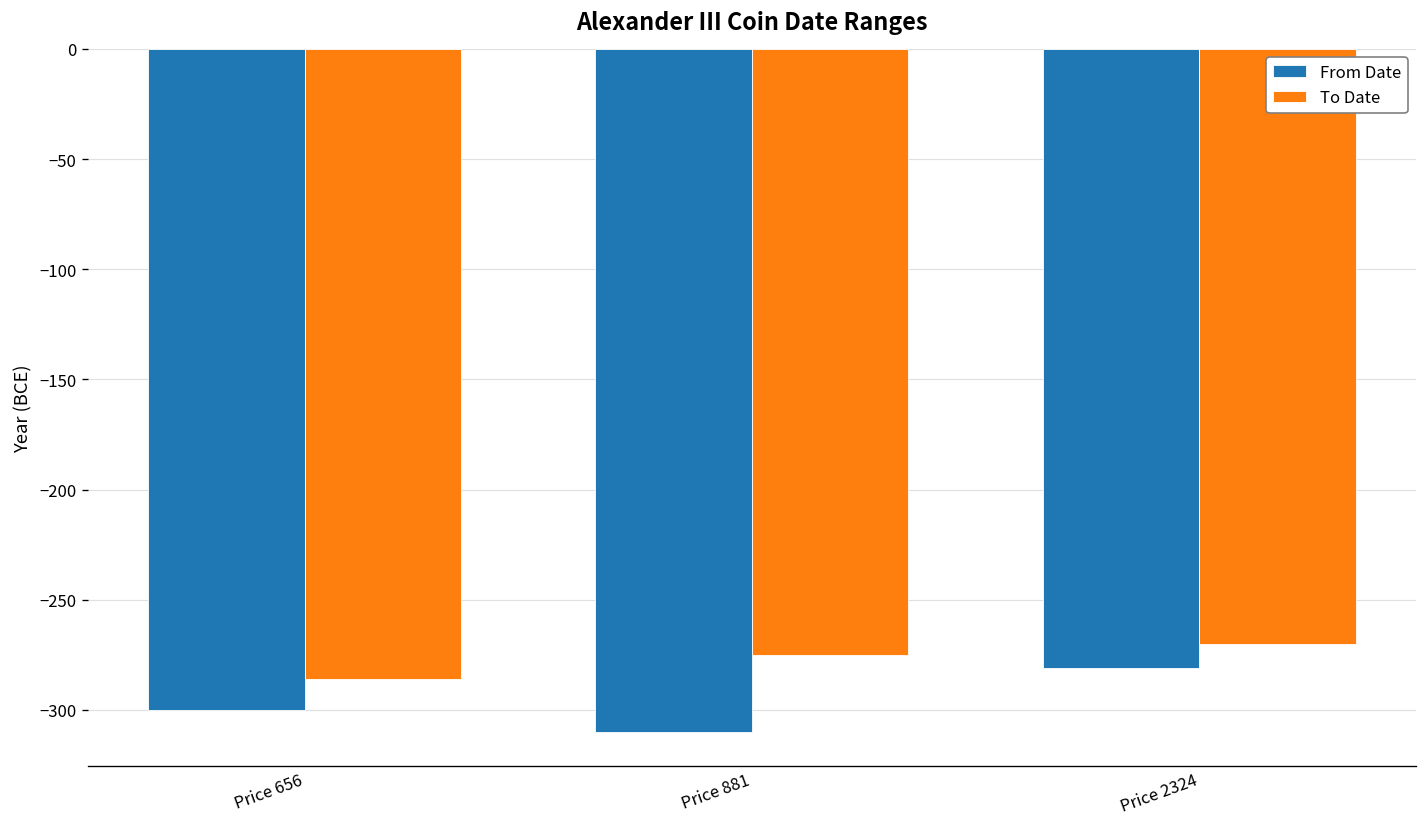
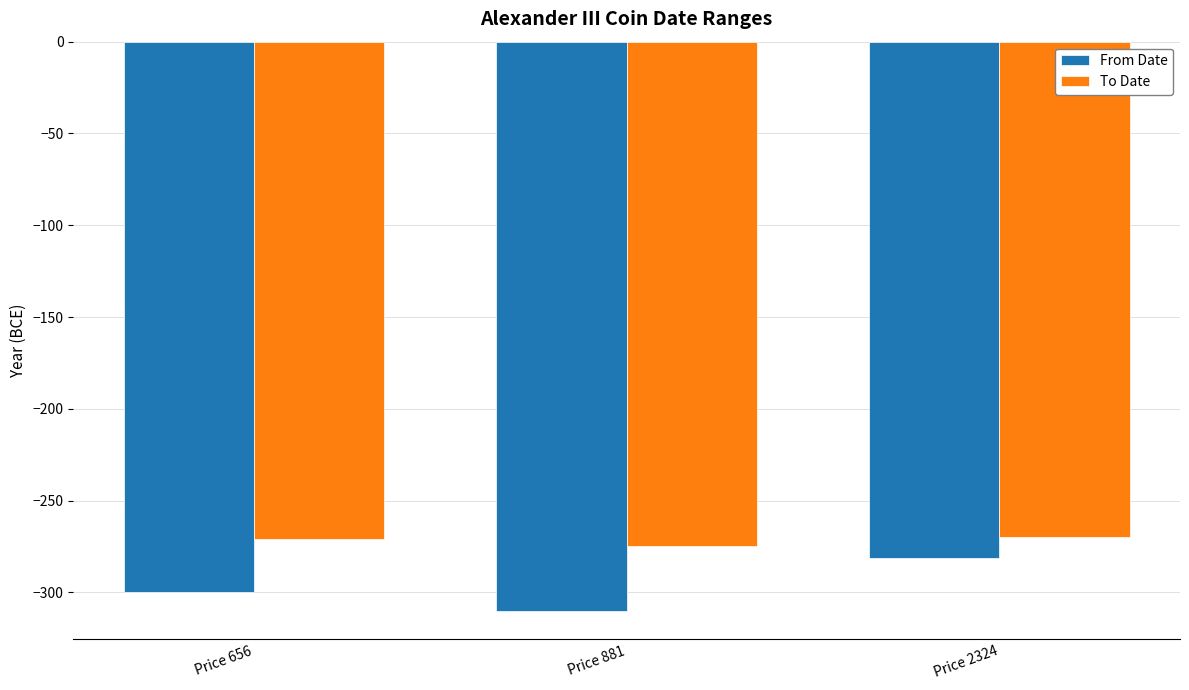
To Date, Price 656: -286 -> -271
